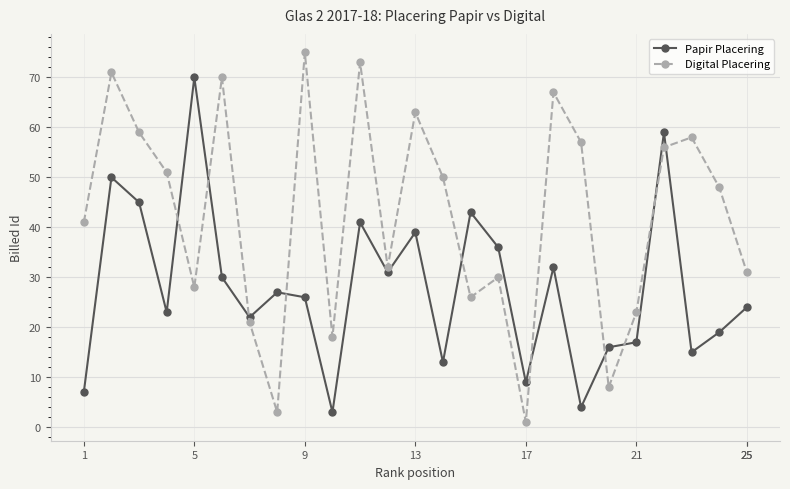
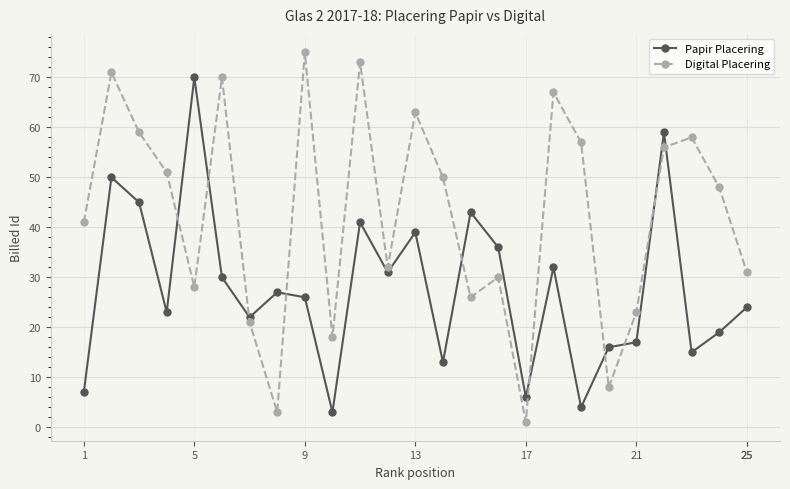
Papir Placering, 17: 9 -> 6
